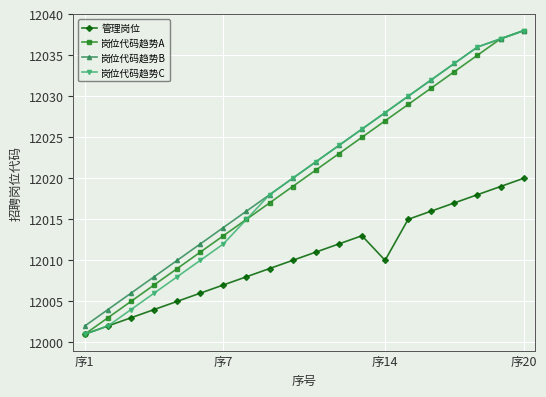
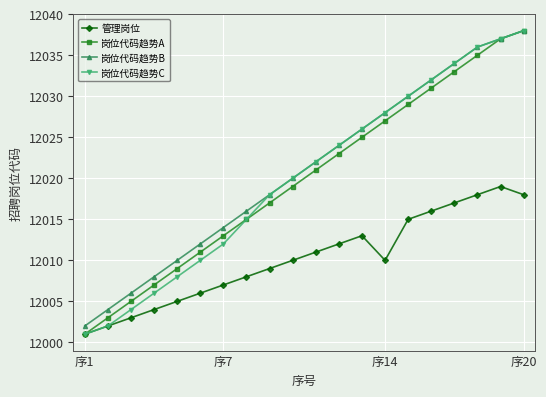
管理岗位, 序20: 12020 -> 12018
